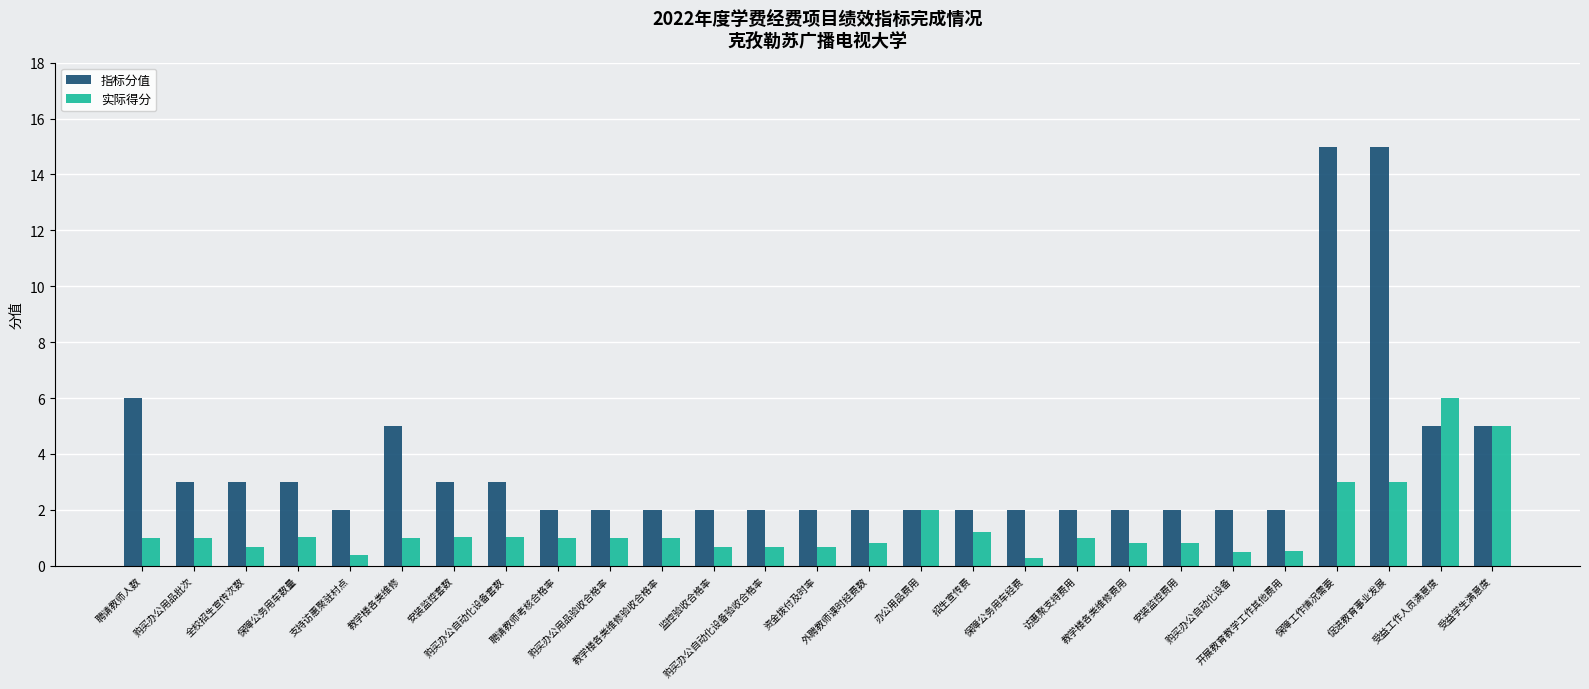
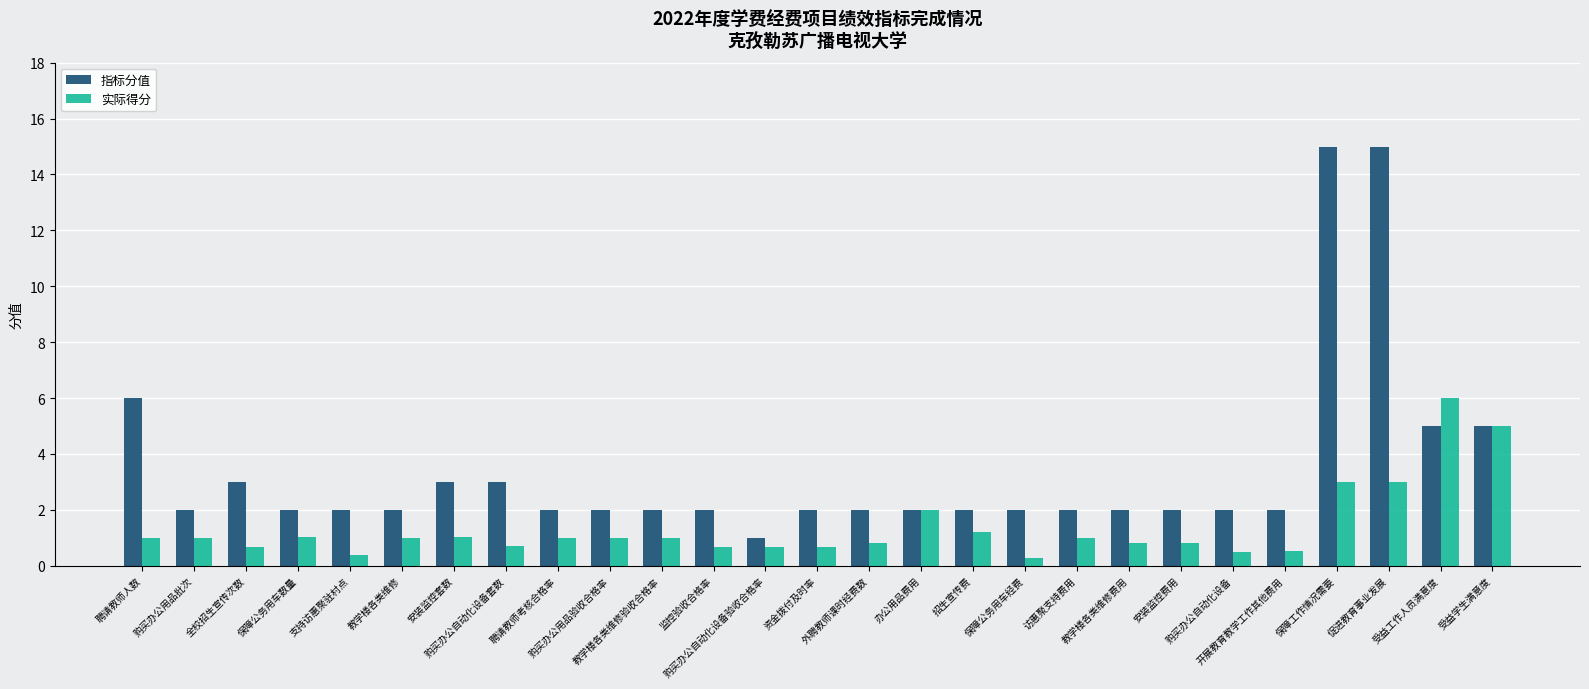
指标分值, 购买办公用品批次: 3 -> 2
指标分值, 保障公务用车数量: 3 -> 2
指标分值, 教学楼各类维修: 5 -> 2
实际得分, 购买办公自动化设备套数: 1.0 -> 0.7
指标分值, 购买办公自动化设备验收合格率: 2 -> 1
